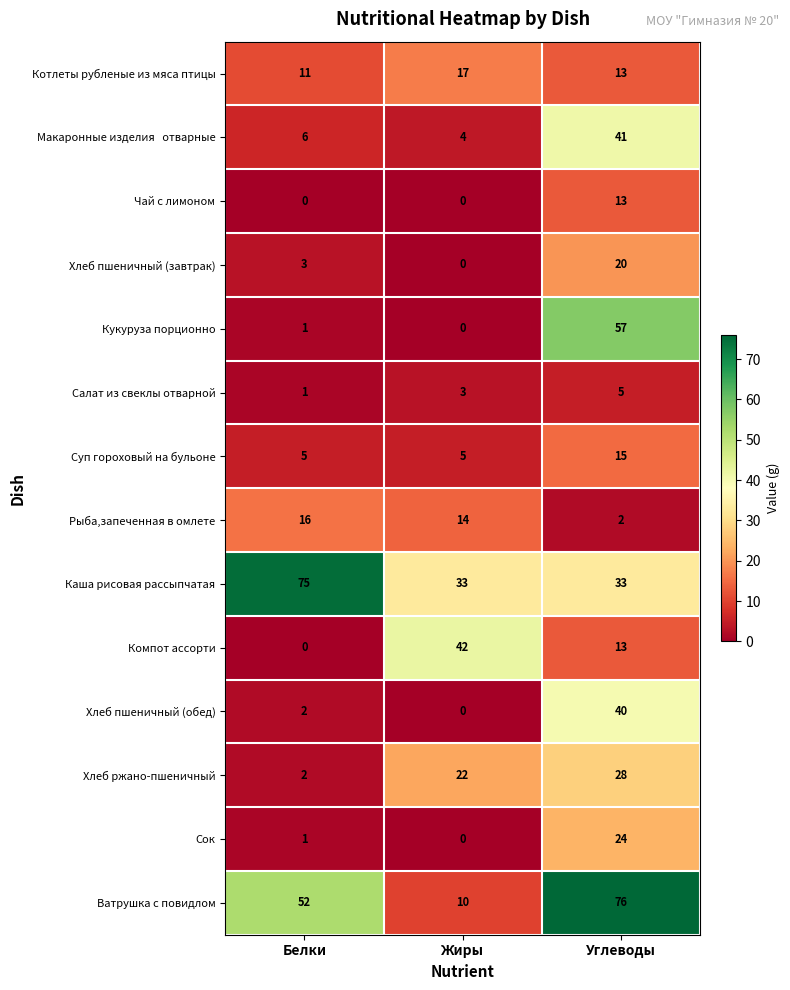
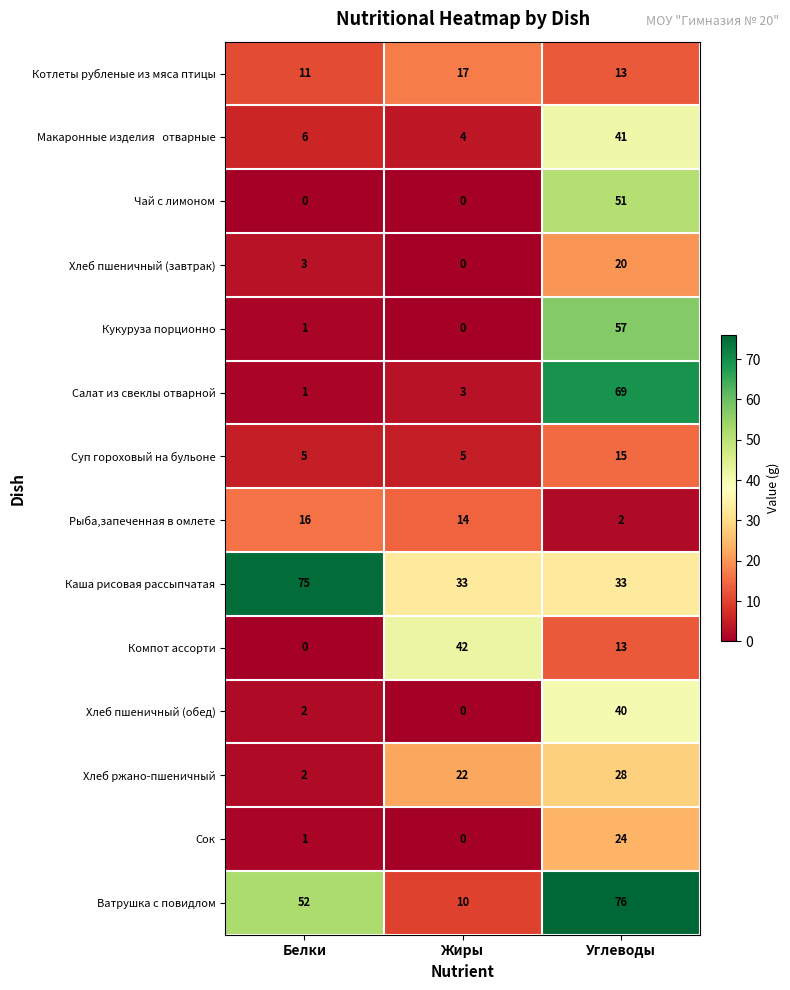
Чай с лимоном, Углеводы: 13 -> 51
Салат из свеклы отварной, Углеводы: 5 -> 69
